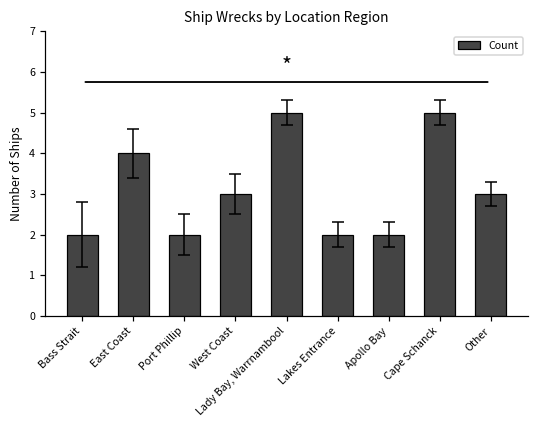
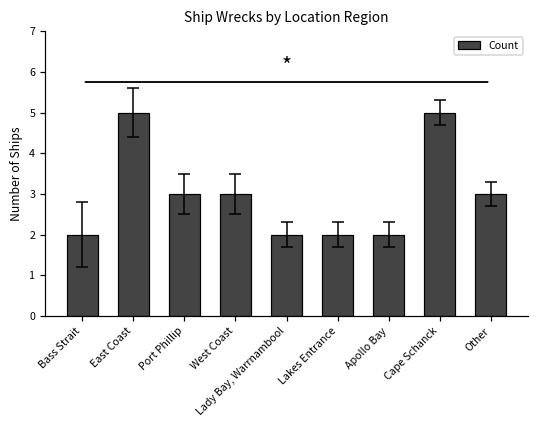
Count, East Coast: 4 -> 5
Count, Port Phillip: 2 -> 3
Count, Lady Bay, Warrnambool: 5 -> 2
